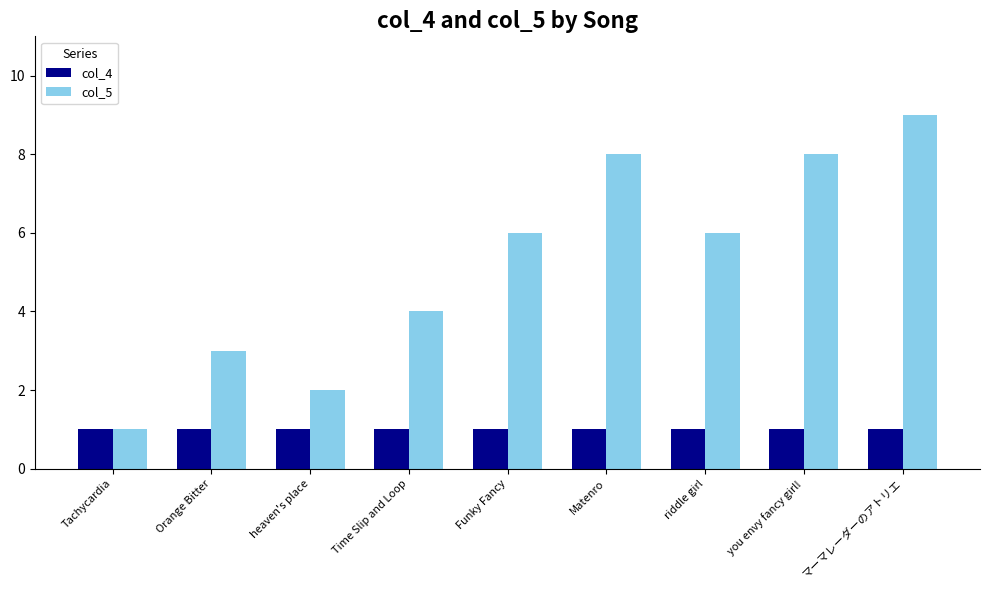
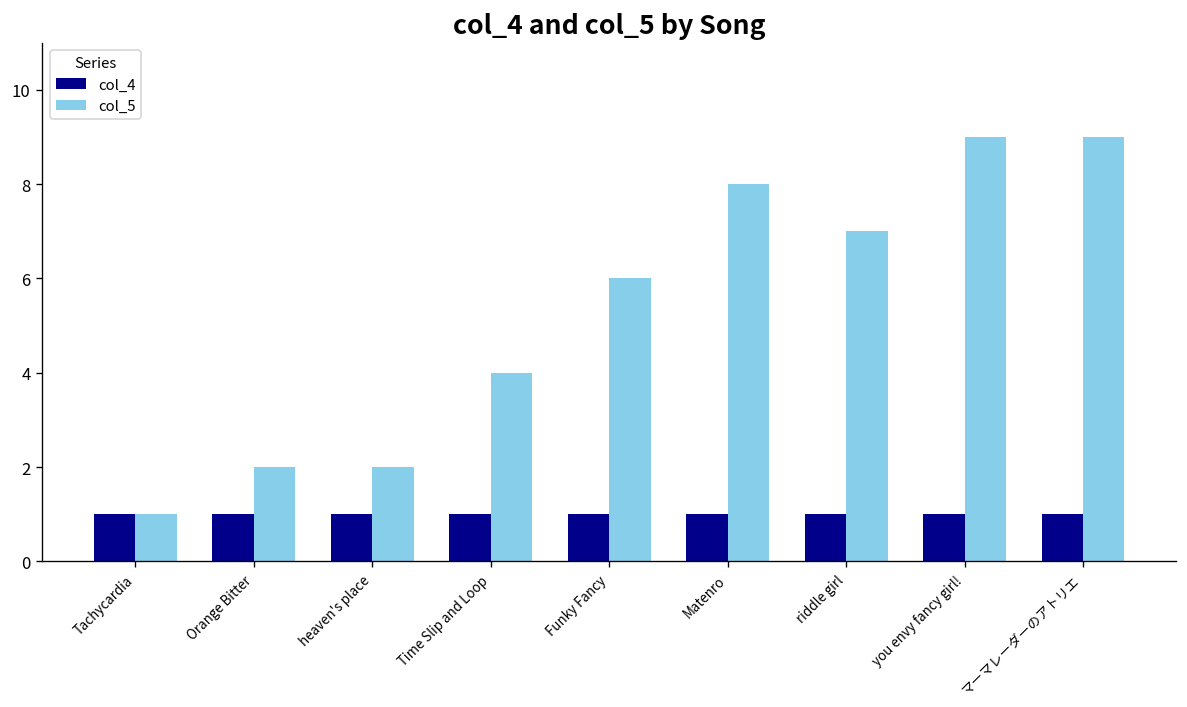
col_5, Orange Bitter: 3 -> 2
col_5, riddle girl: 6 -> 7
col_5, you envy fancy girl!: 8 -> 9
